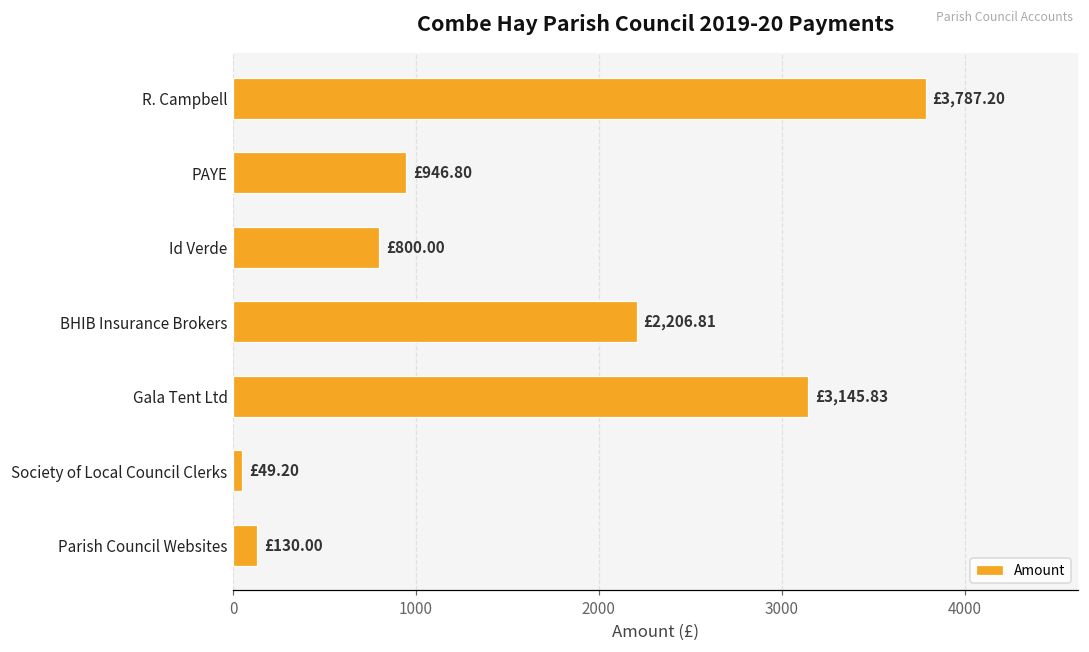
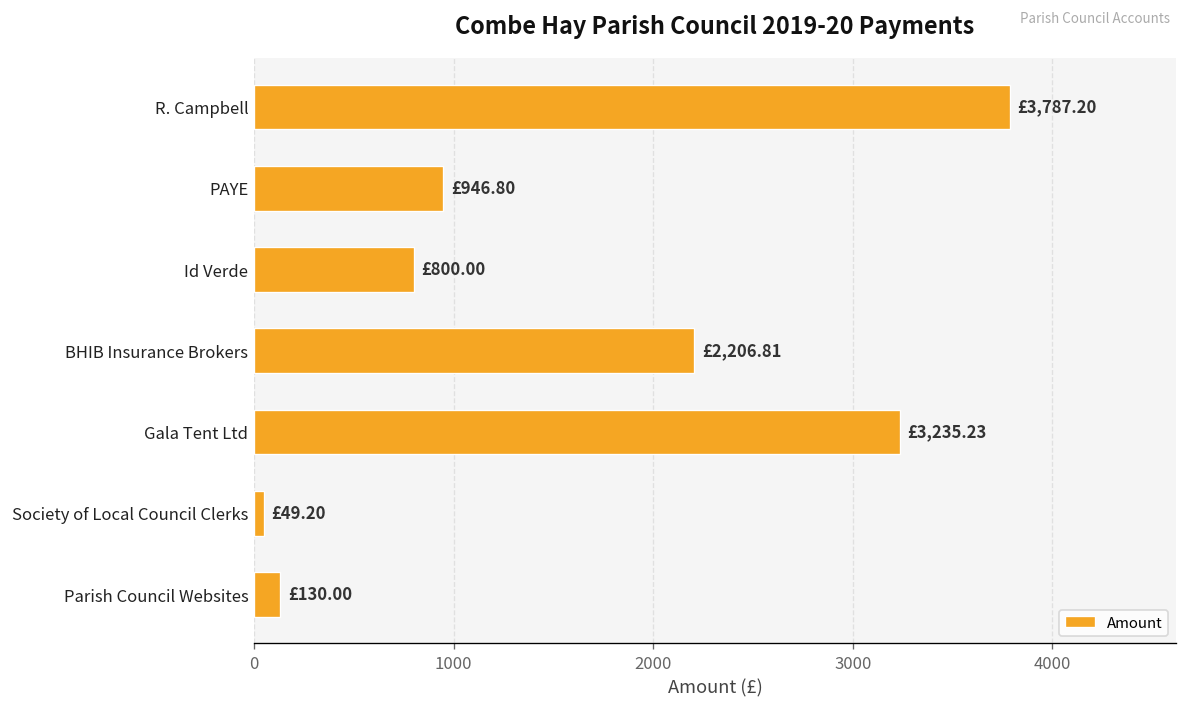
Gala Tent Ltd: £3,145.83 -> £3,235.23
